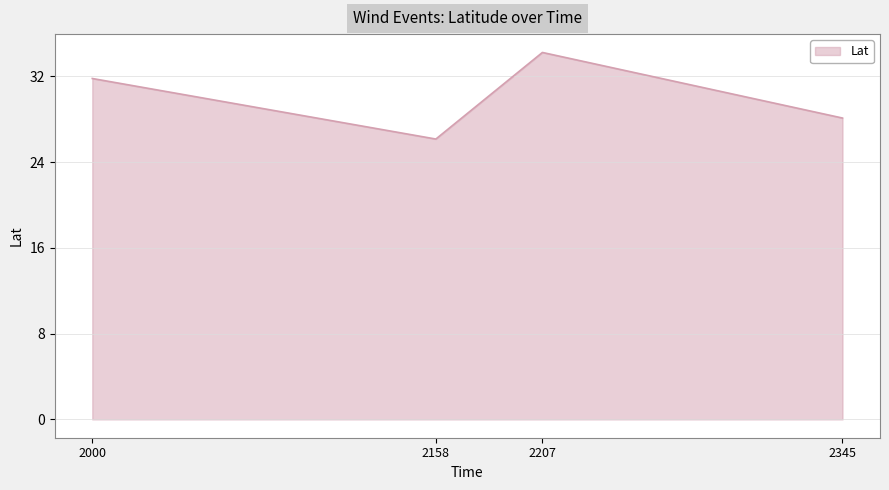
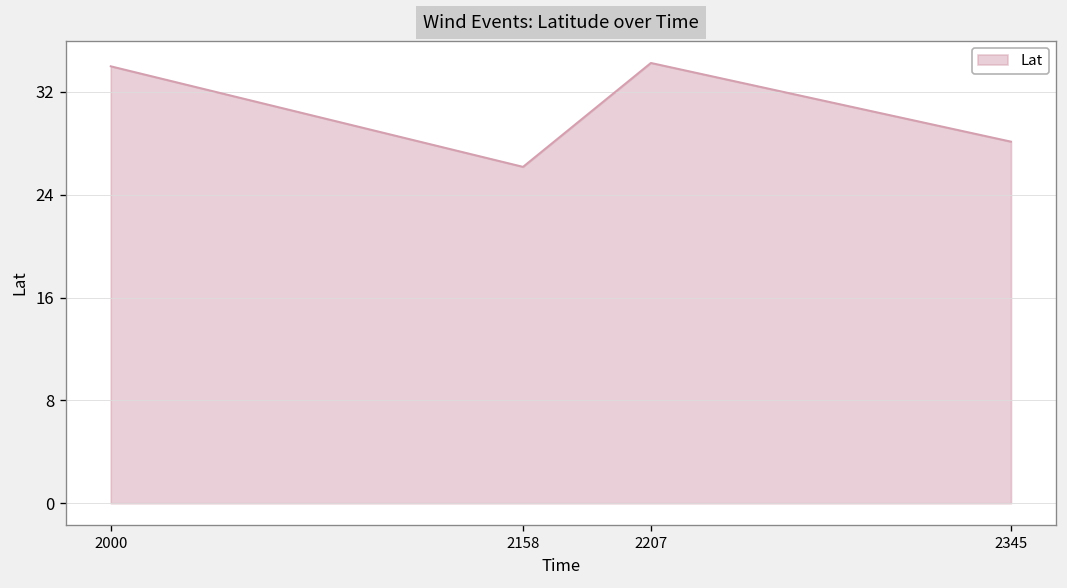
2000: 31.8 -> 34.0
